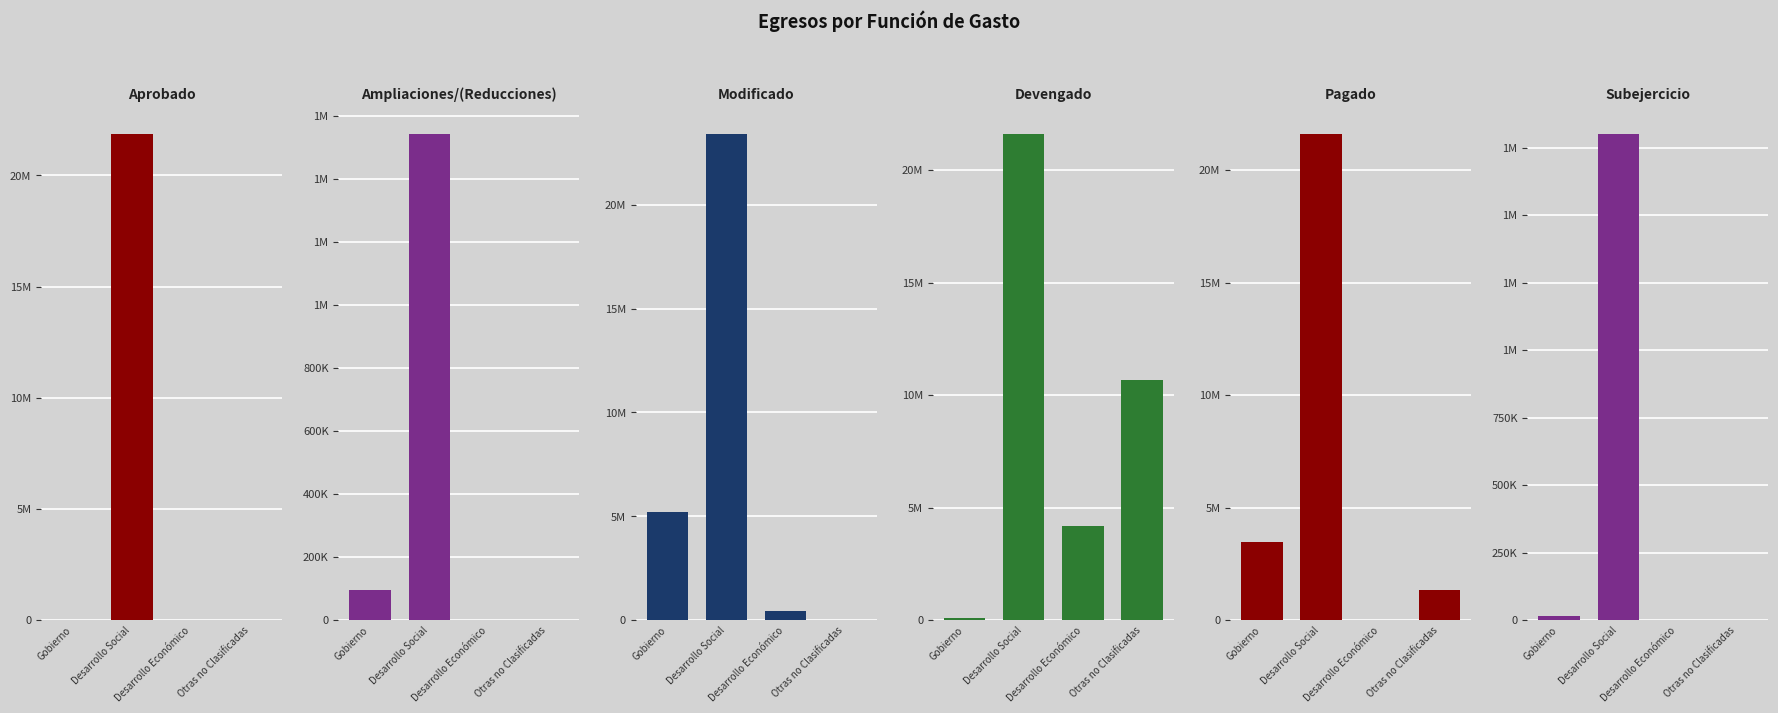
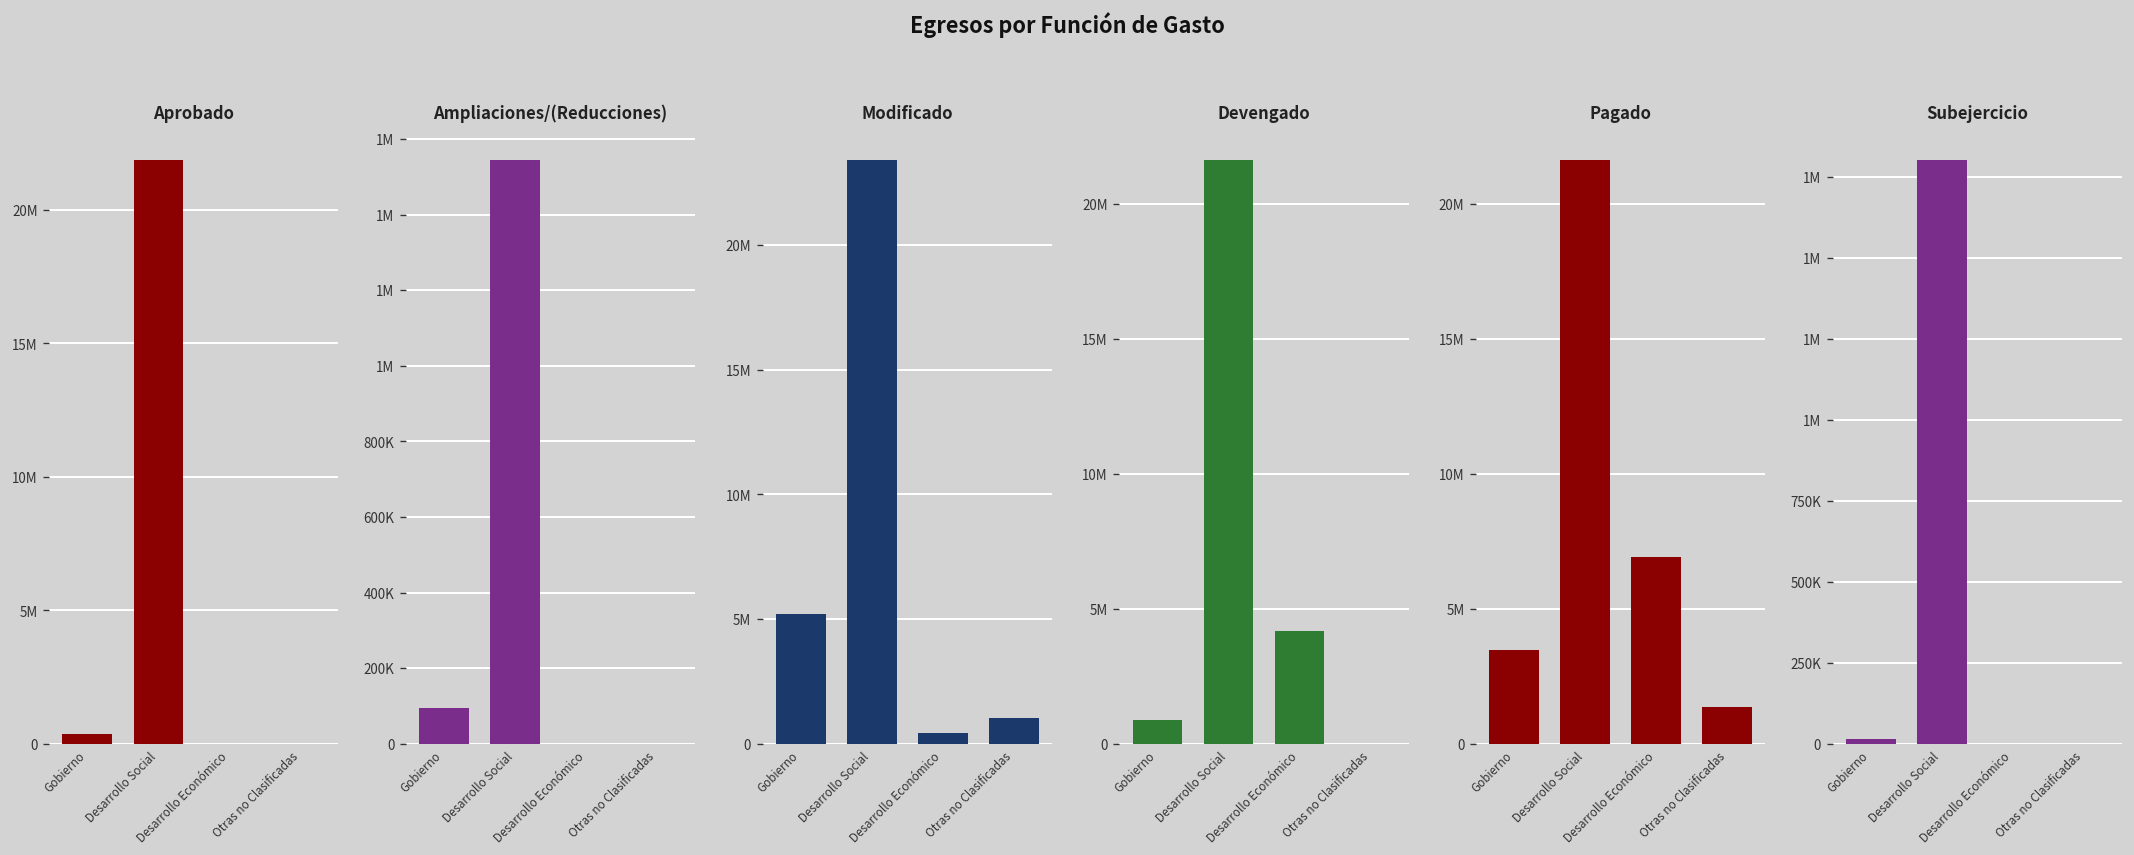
Aprobado, Gobierno: 0 -> 400000
Modificado, Otras no Clasificadas: 0 -> 1000000
Devengado, Gobierno: 100000 -> 900000
Devengado, Otras no Clasificadas: 10700000 -> 0
Pagado, Desarrollo Económico: 0 -> 6900000
